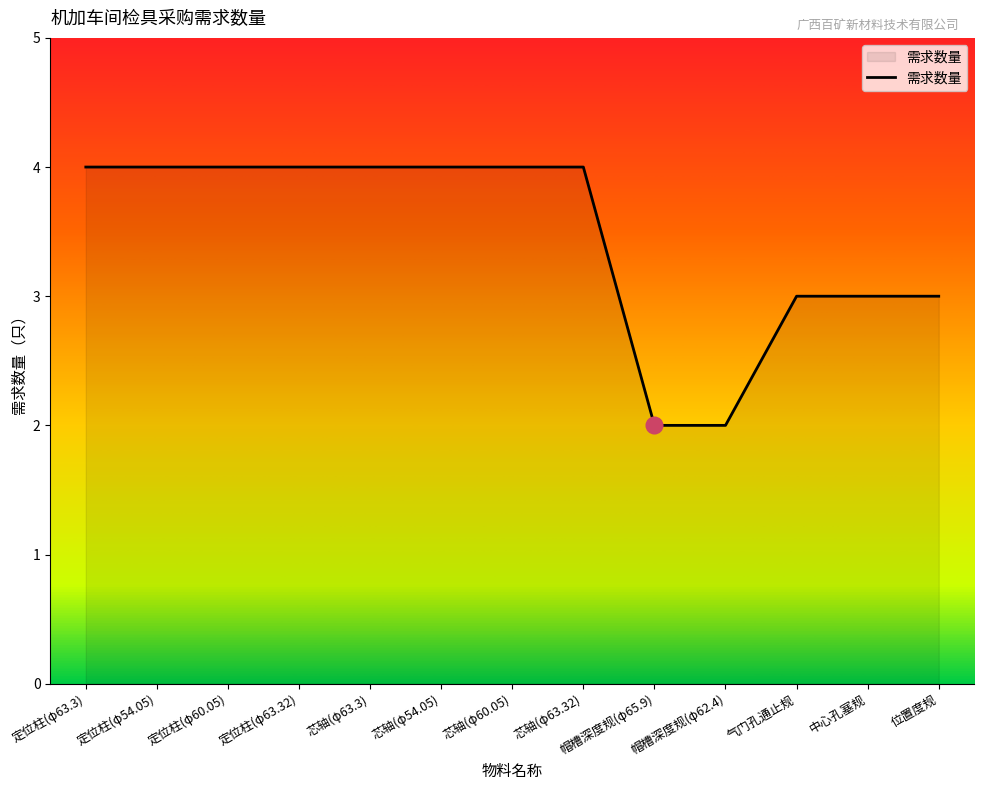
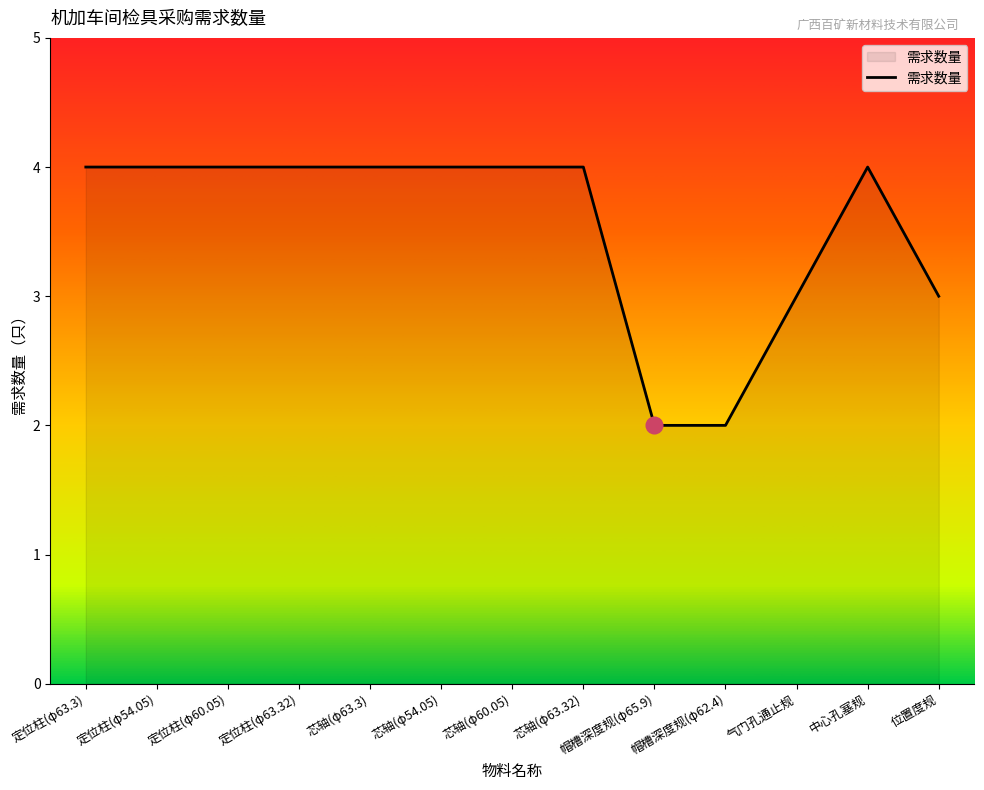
需求数量, 中心孔塞规: 3 -> 4
